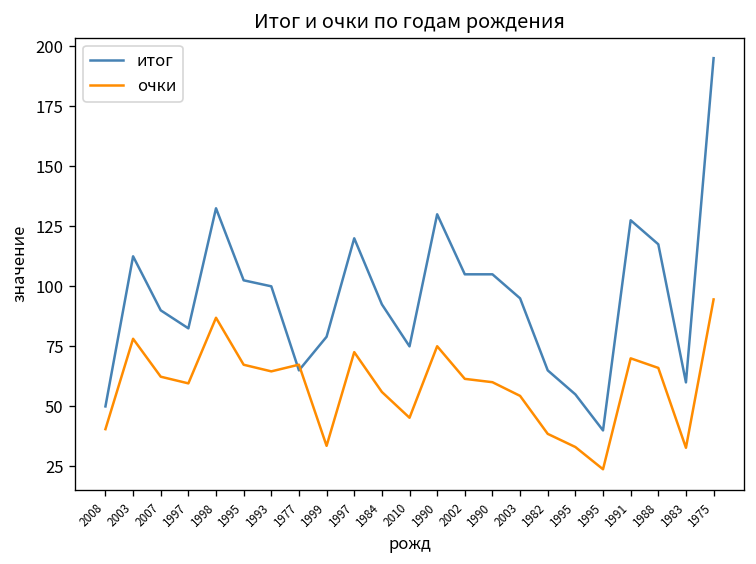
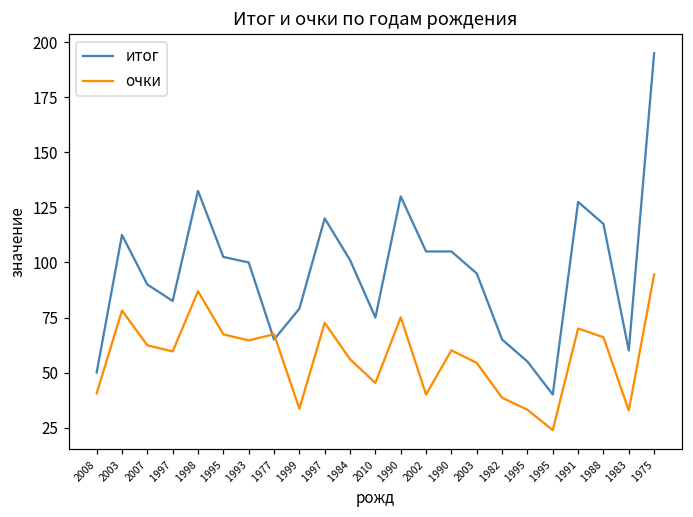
итог, 1984: 93 -> 101
очки, 2002: 61 -> 40
